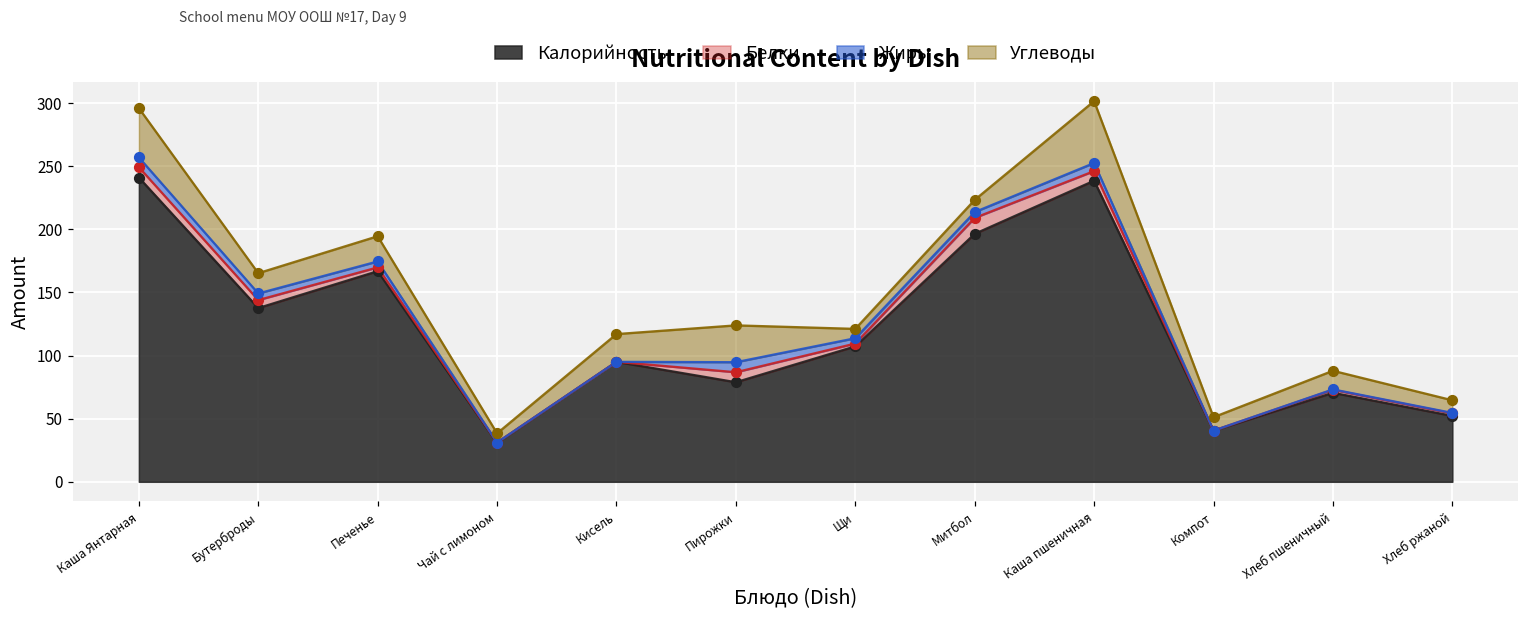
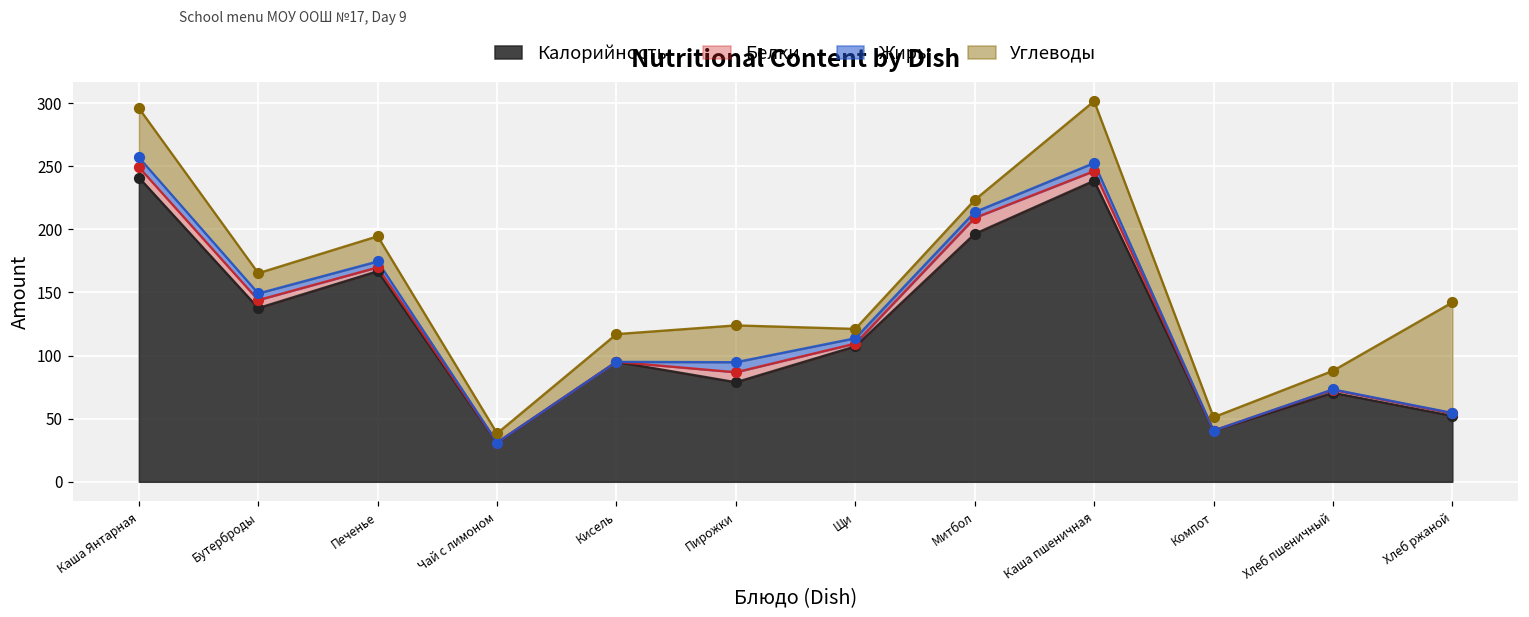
Углеводы, Хлеб ржаной: 10 -> 88
